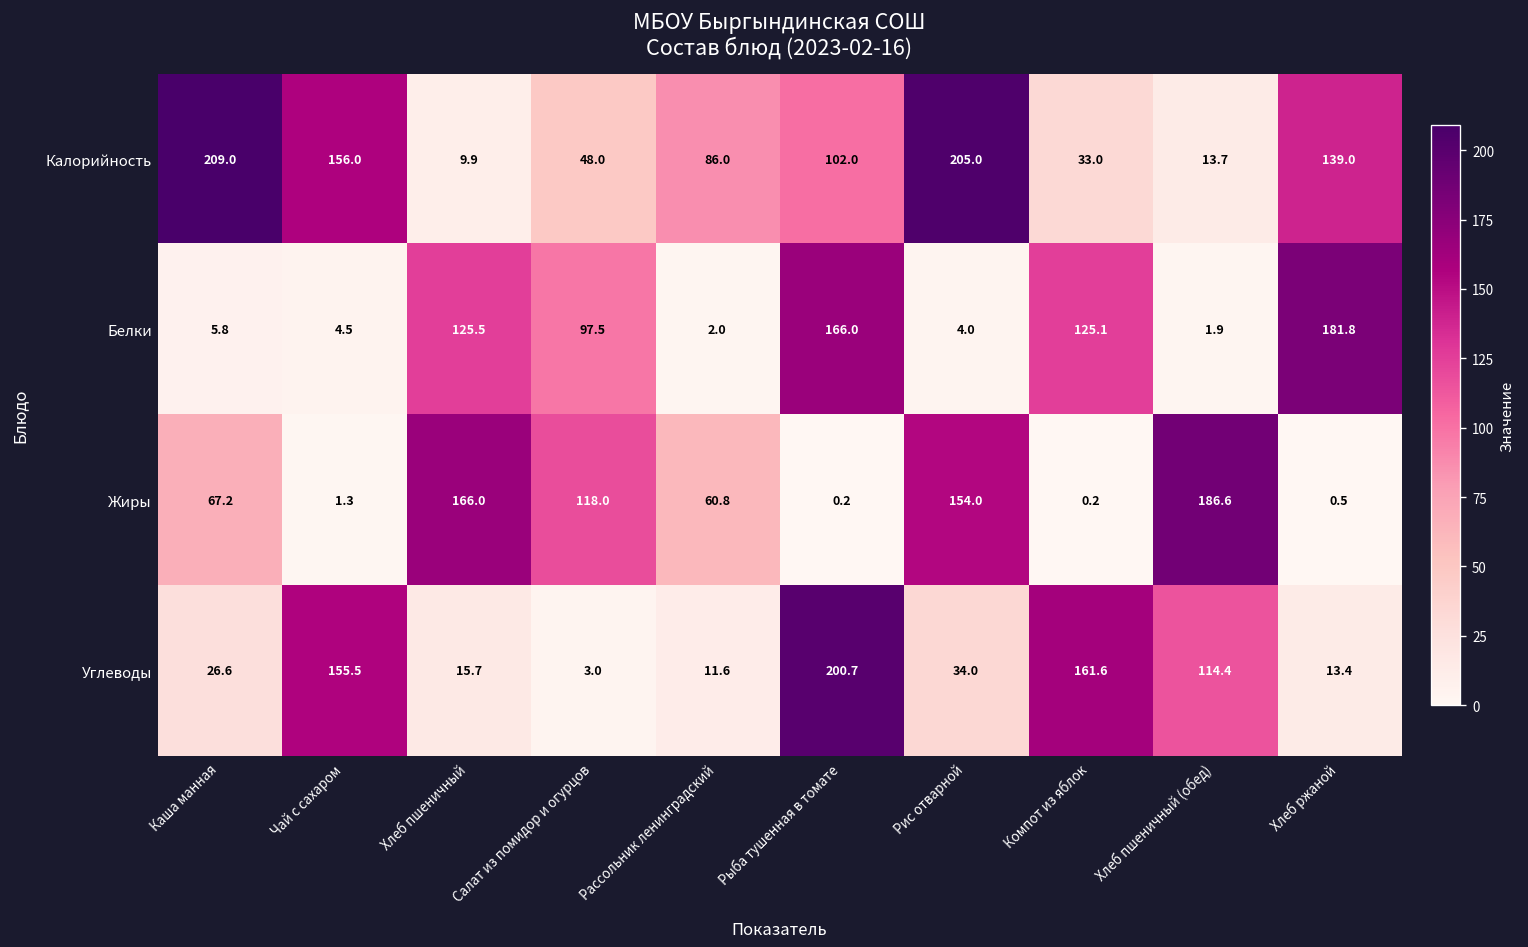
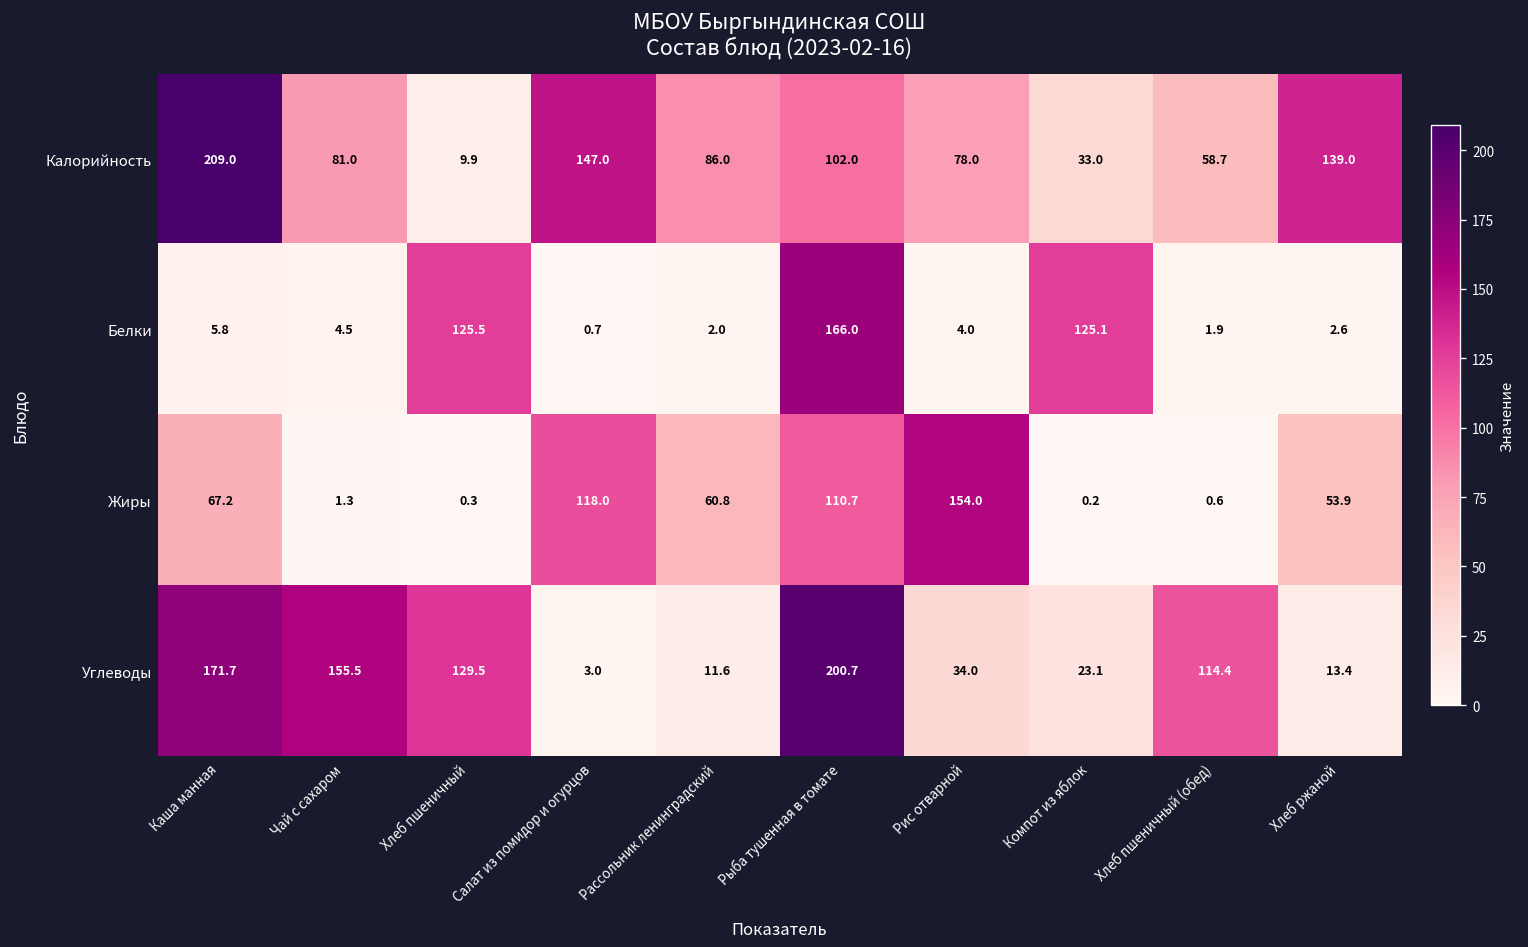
Калорийность, Чай с сахаром: 156.0 -> 81.0
Калорийность, Салат из помидор и огурцов: 48.0 -> 147.0
Калорийность, Рис отварной: 205.0 -> 78.0
Калорийность, Хлеб пшеничный (обед): 13.7 -> 58.7
Белки, Салат из помидор и огурцов: 97.5 -> 0.7
Белки, Хлеб ржаной: 181.8 -> 2.6
Жиры, Хлеб пшеничный: 166.0 -> 0.3
Жиры, Рыба тушенная в томате: 0.2 -> 110.7
Жиры, Хлеб пшеничный (обед): 186.6 -> 0.6
Жиры, Хлеб ржаной: 0.5 -> 53.9
Углеводы, Каша манная: 26.6 -> 171.7
Углеводы, Хлеб пшеничный: 15.7 -> 129.5
Углеводы, Компот из яблок: 161.6 -> 23.1
